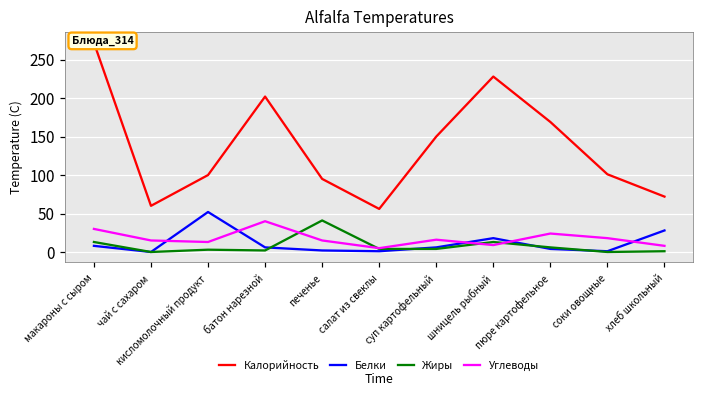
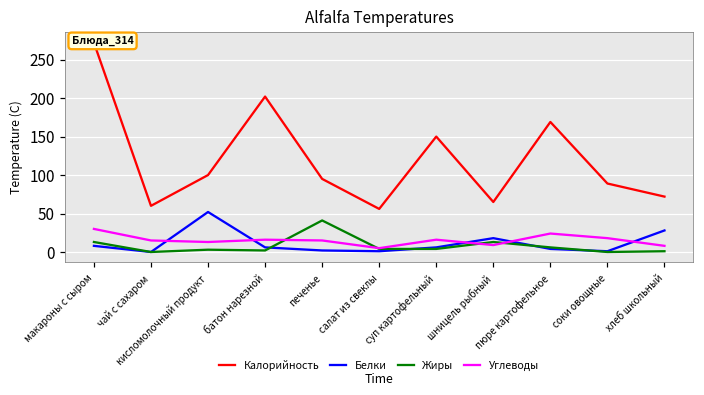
Углеводы, батон нарезной: 40 -> 20
Калорийность, шницель рыбный: 230 -> 70
Калорийность, соки овощные: 100 -> 90
